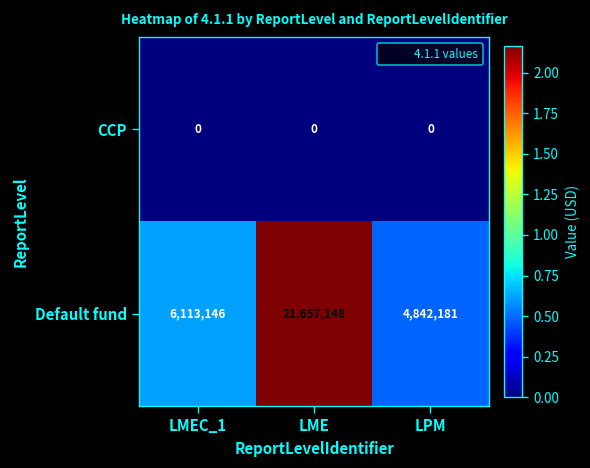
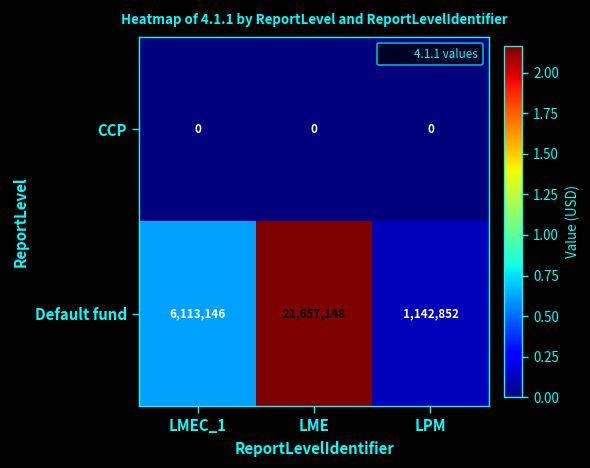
Default fund, LPM: 4,842,181 -> 1,142,852
